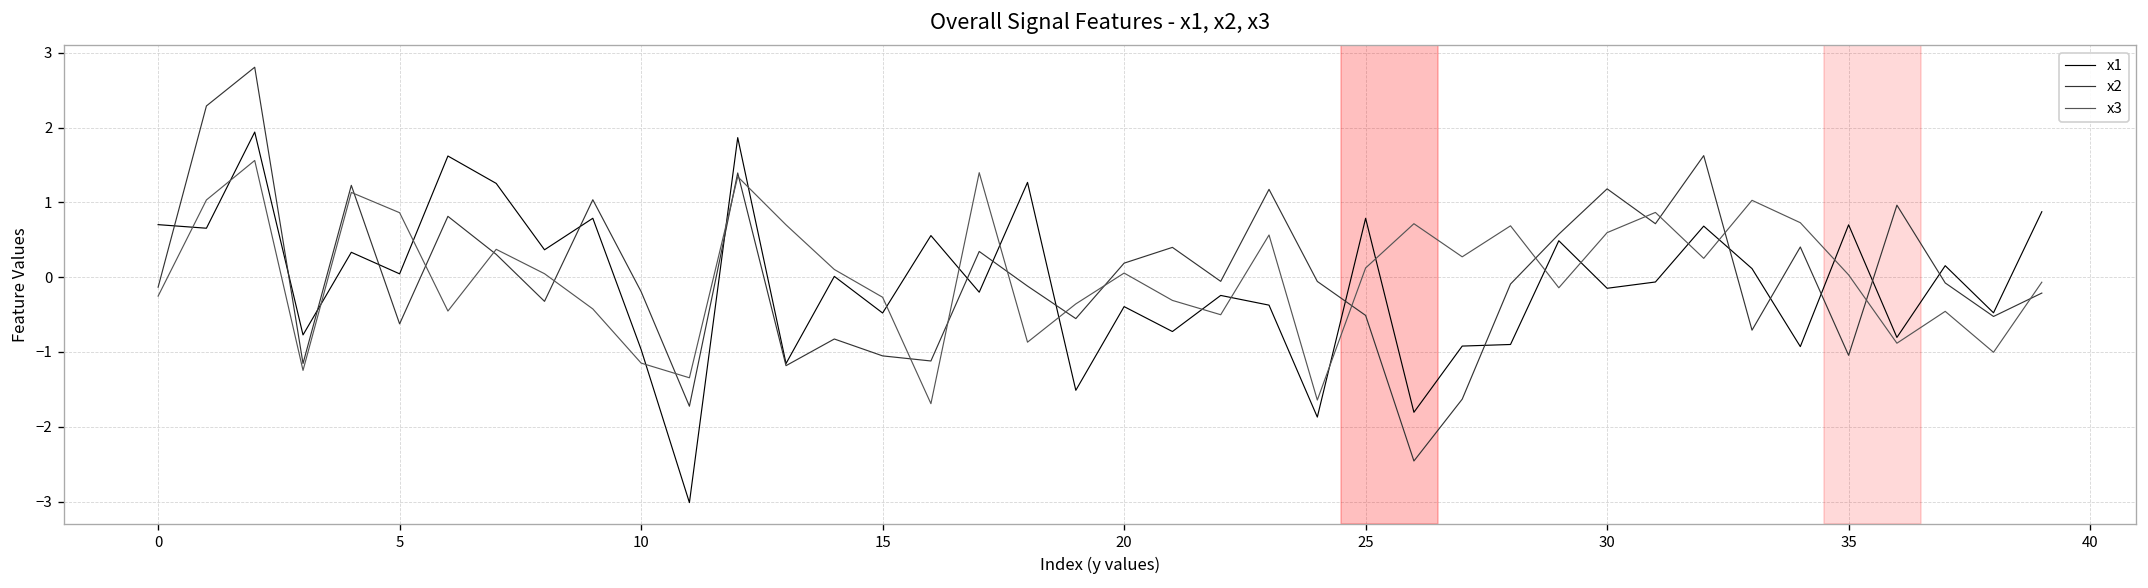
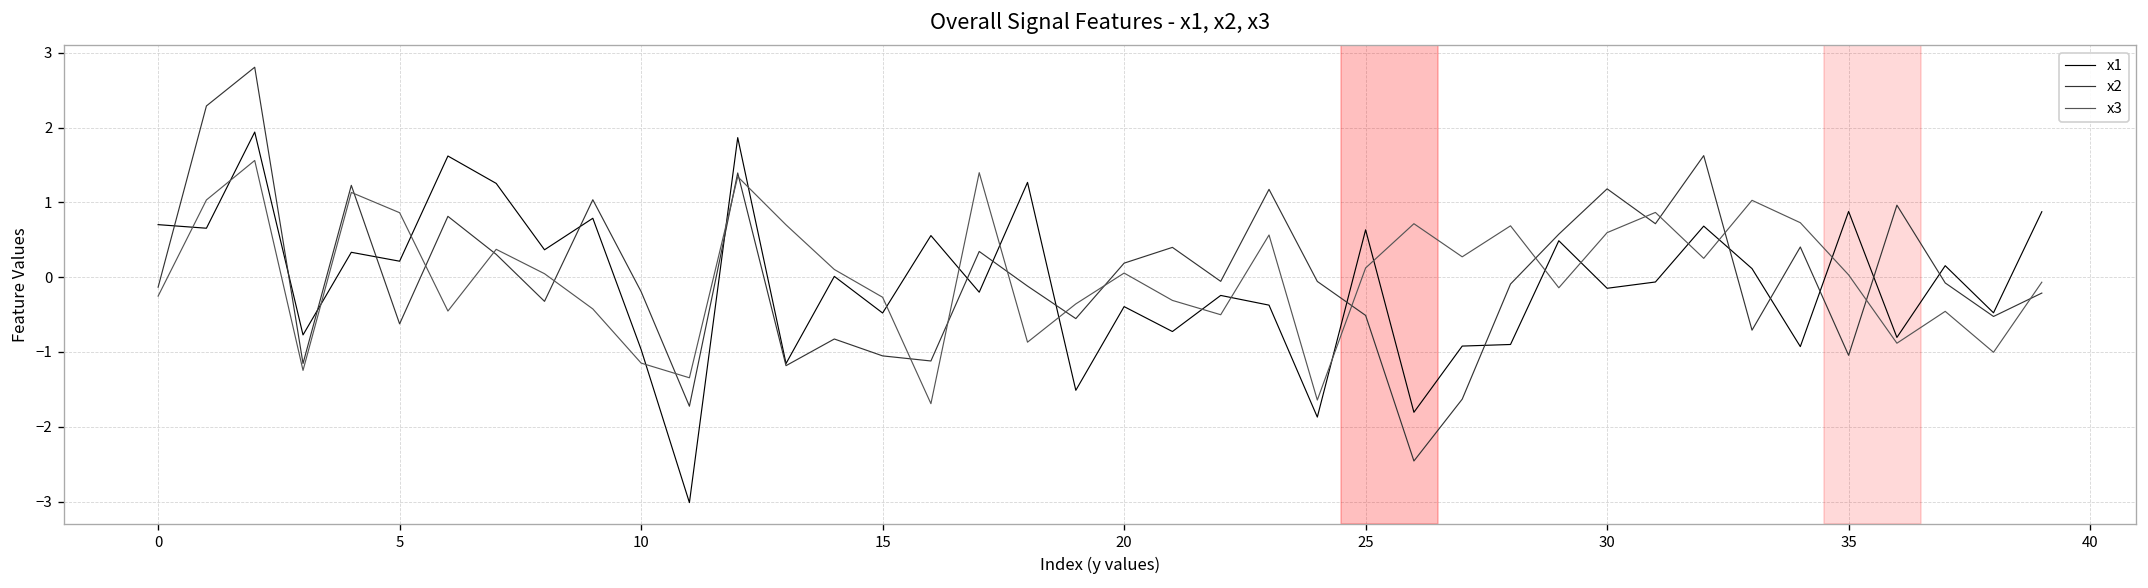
x1, 5: 0.0 -> 0.2
x1, 25: 0.8 -> 0.6
x1, 35: 0.7 -> 0.9
